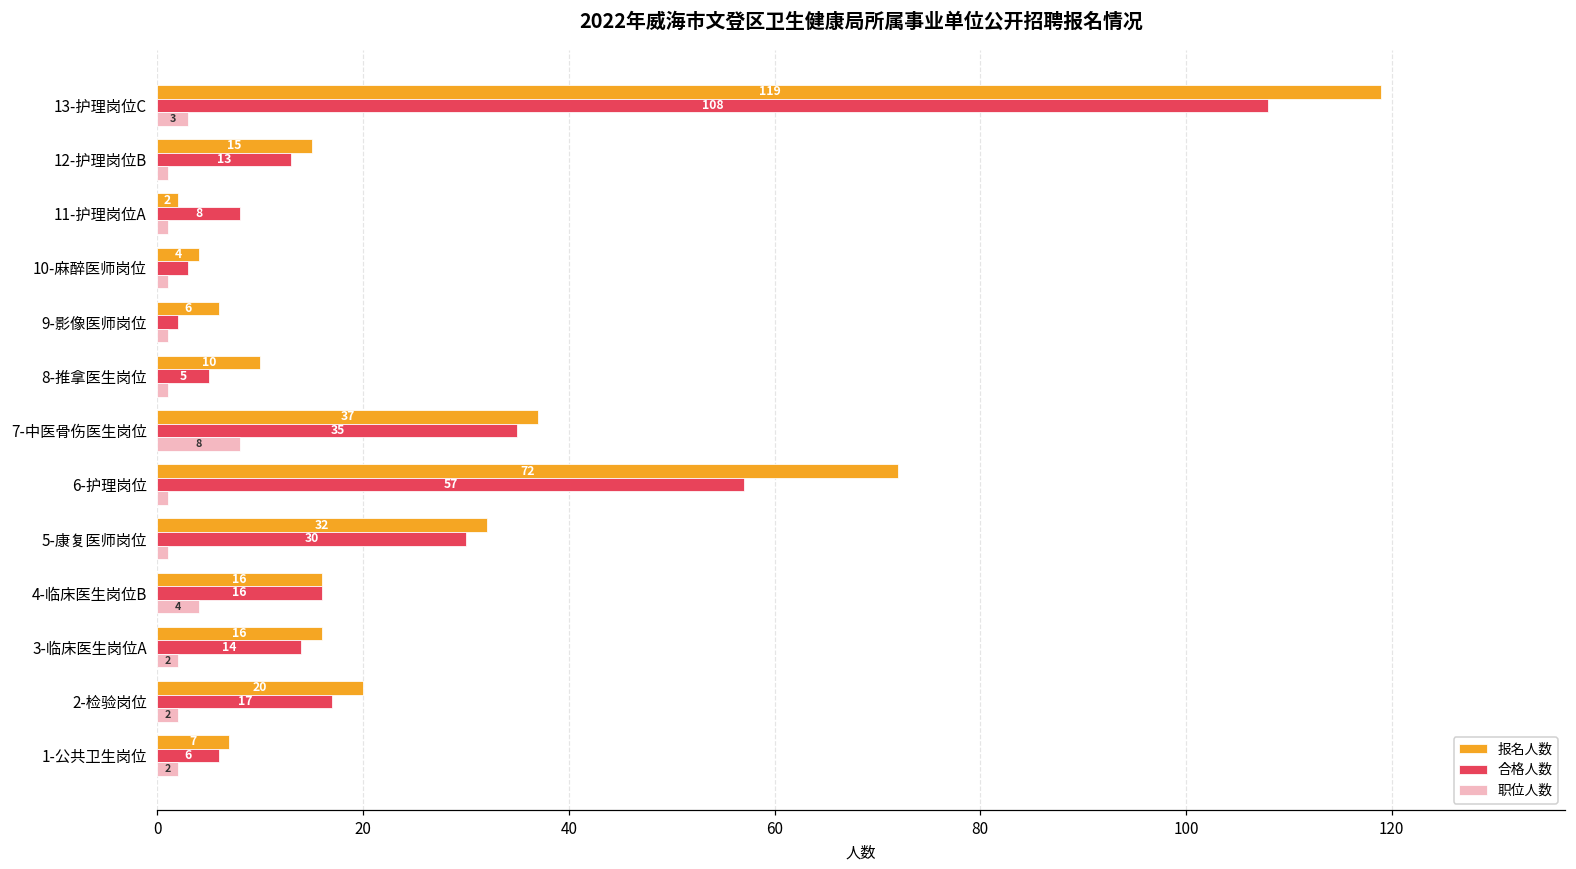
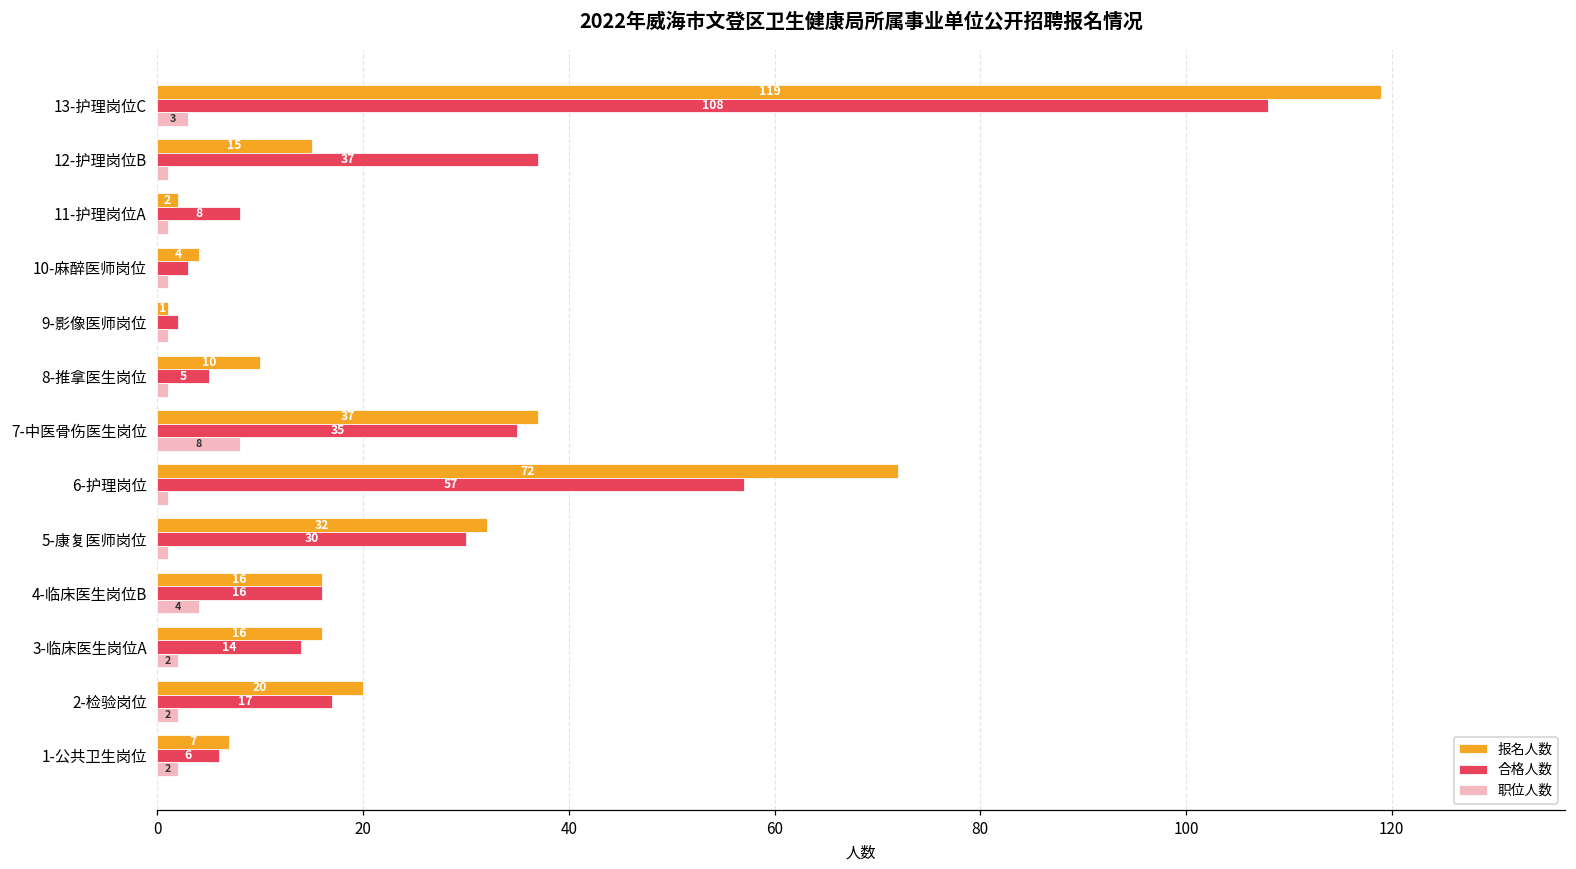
合格人数, 12-护理岗位B: 13 -> 37
报名人数, 9-影像医师岗位: 6 -> 1
